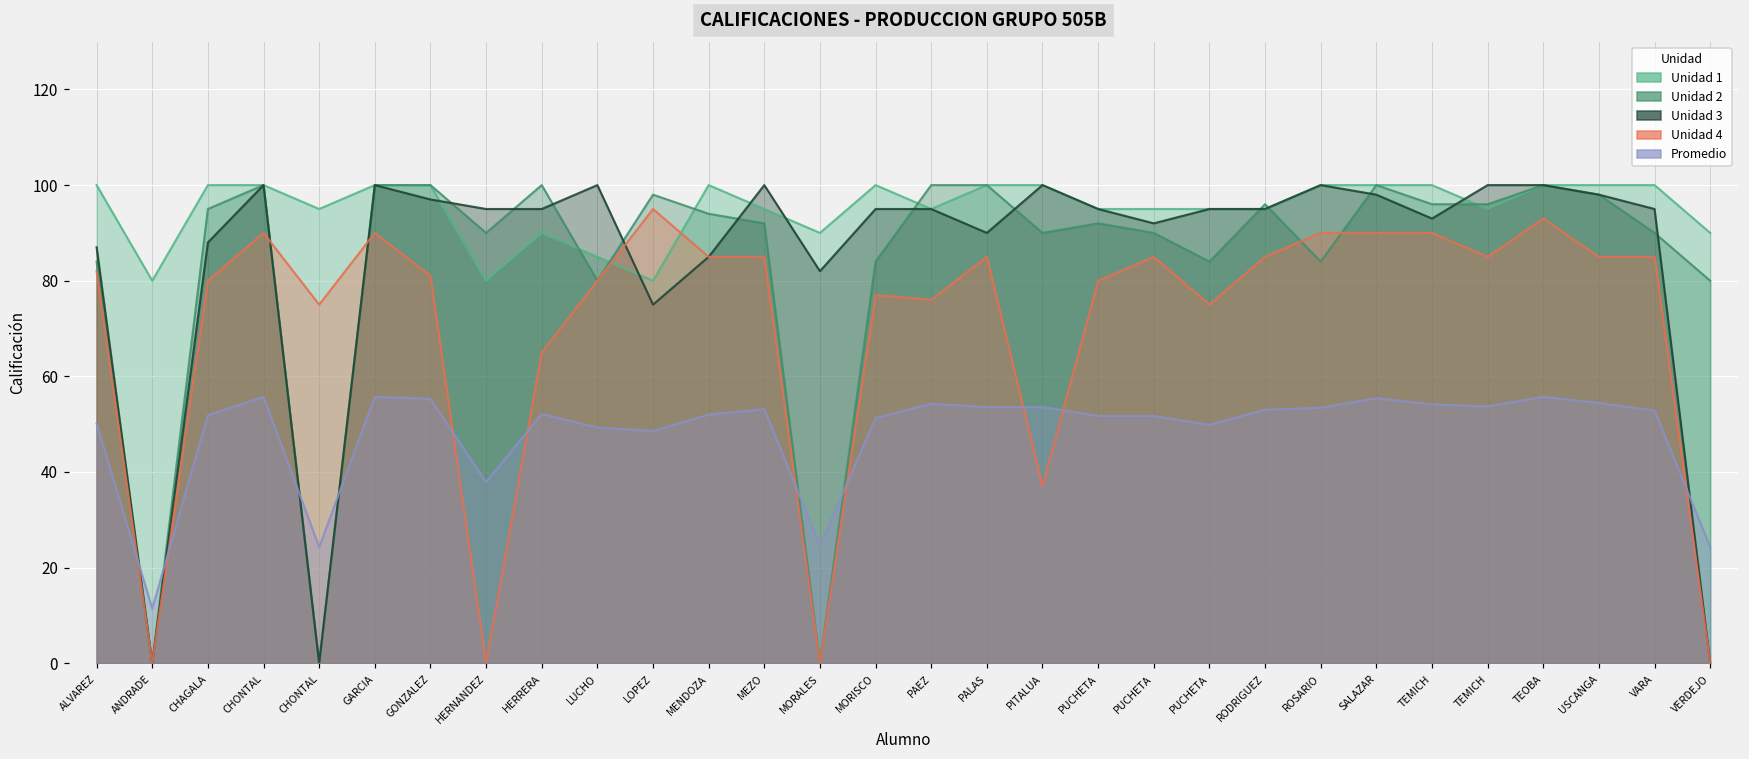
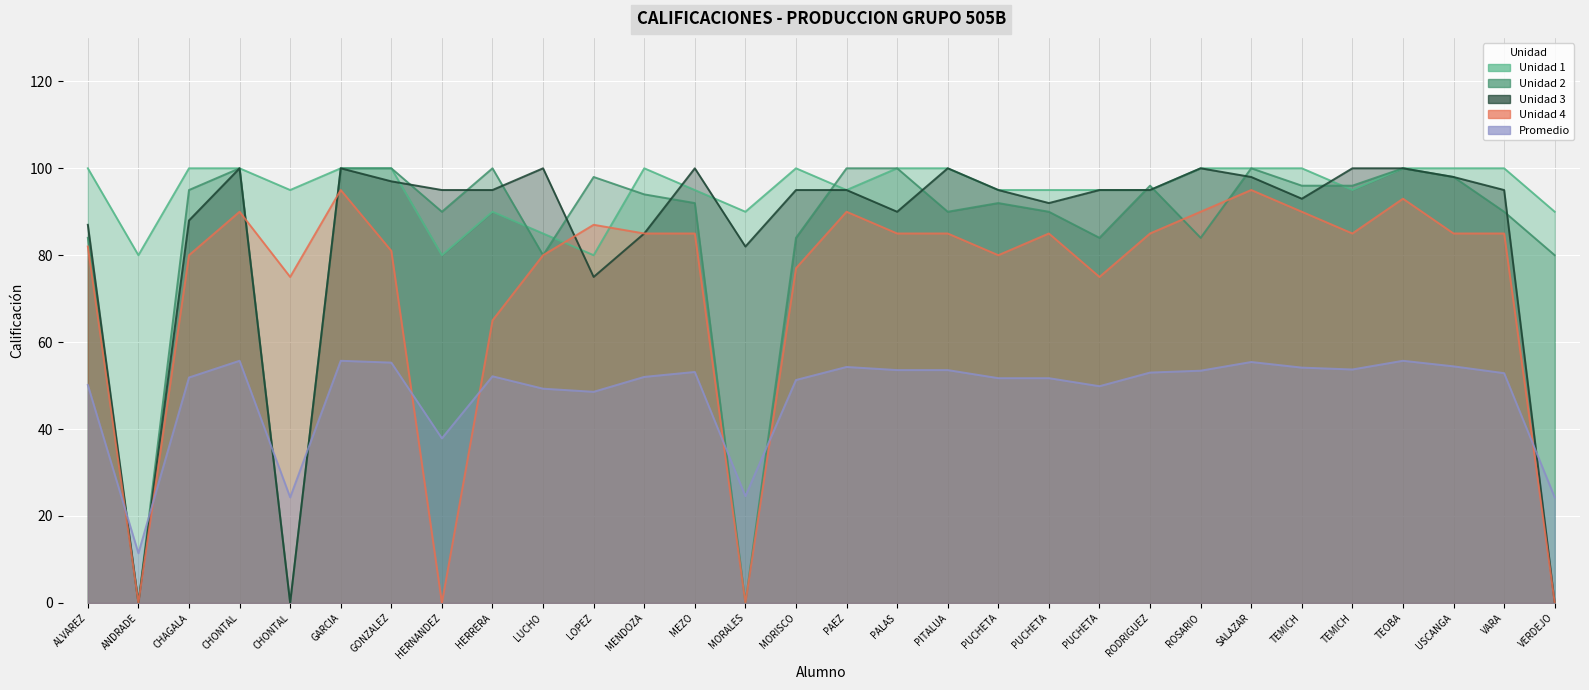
Unidad 4, GARCIA: 90 -> 95
Unidad 4, LOPEZ: 95 -> 87
Unidad 4, PAEZ: 76 -> 90
Unidad 4, PITALUA: 37 -> 85
Unidad 4, SALAZAR: 90 -> 95
